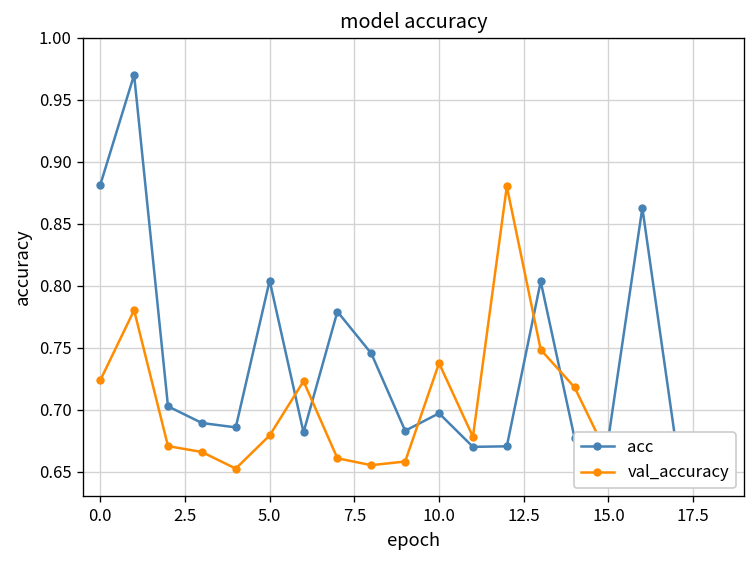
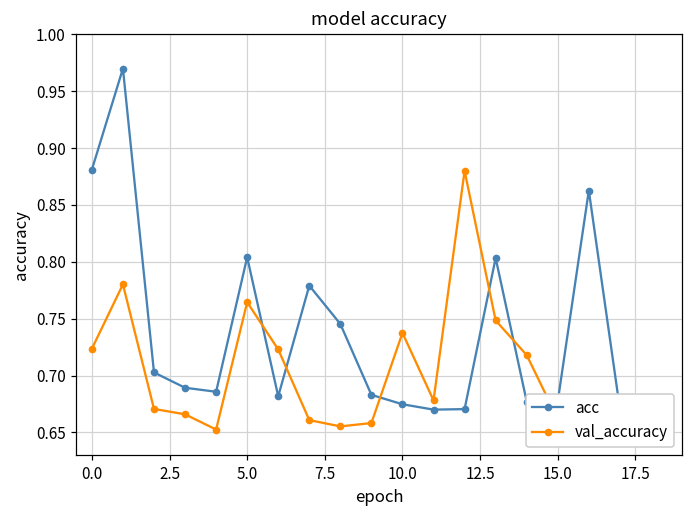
val_accuracy, 5.0: 0.679 -> 0.765
acc, 10.0: 0.697 -> 0.675
